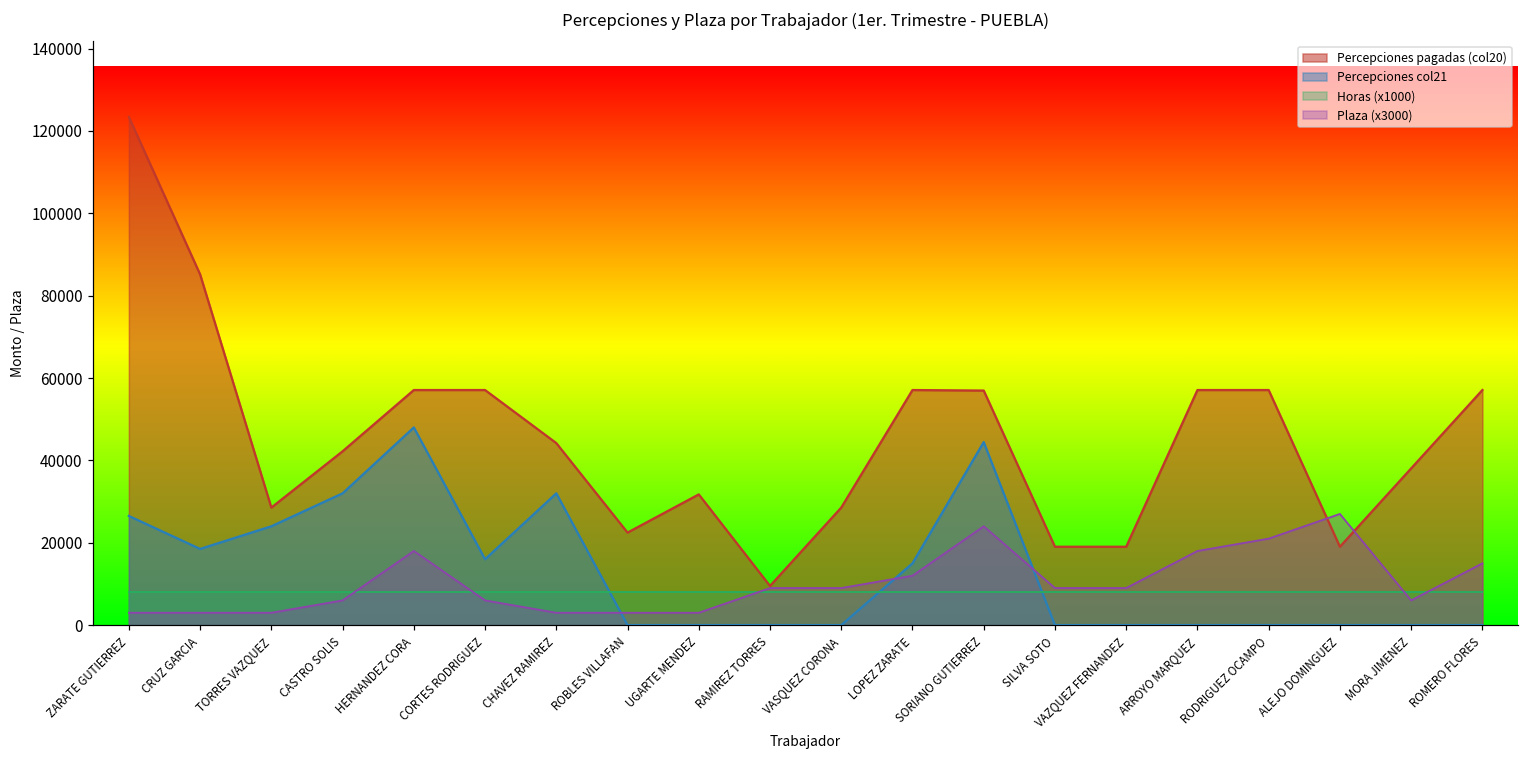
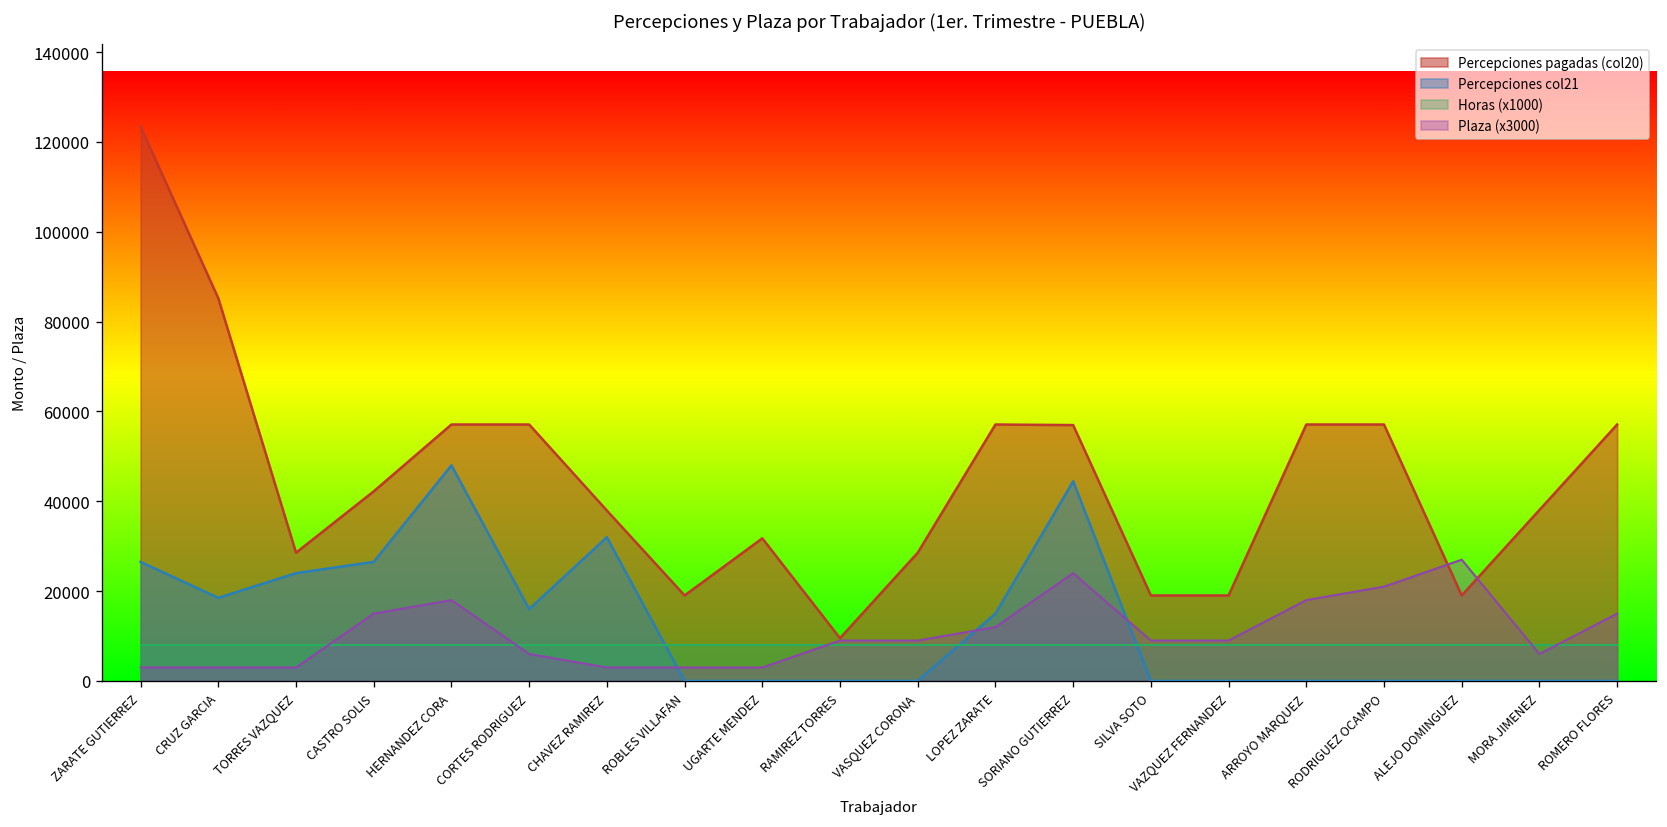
Percepciones col21, CASTRO SOLIS: 32000 -> 27000
Plaza (x3000), CASTRO SOLIS: 6000 -> 15000
Percepciones pagadas (col20), CHAVEZ RAMIREZ: 44000 -> 38000
Percepciones pagadas (col20), ROBLES VILLAFAN: 22000 -> 19000
